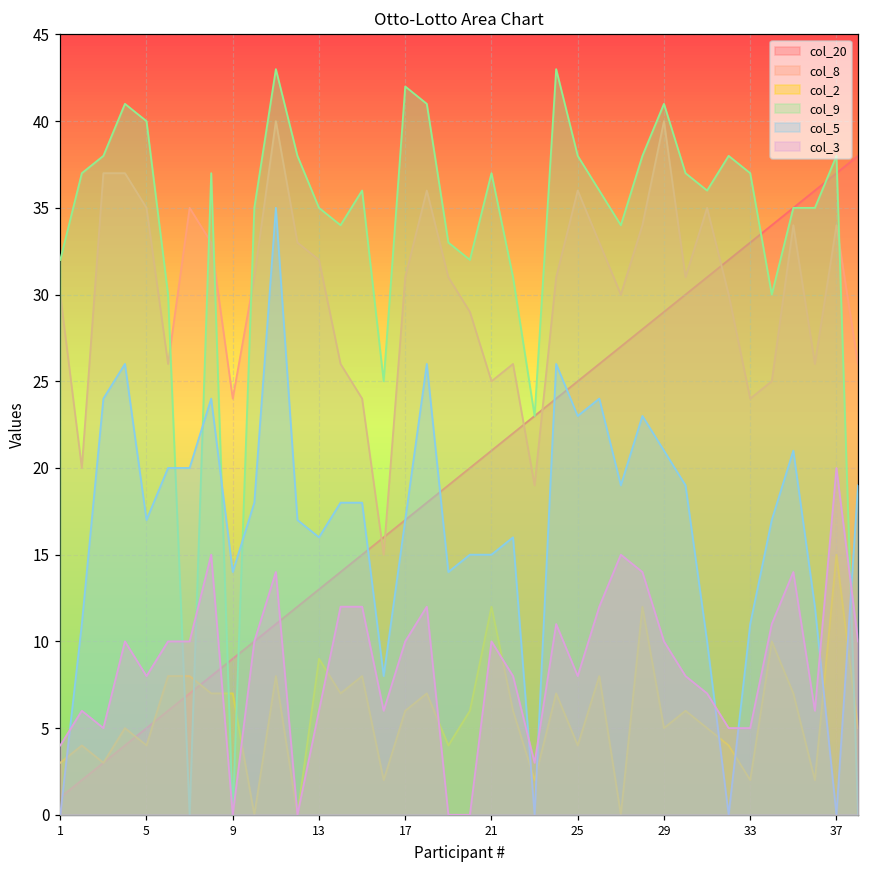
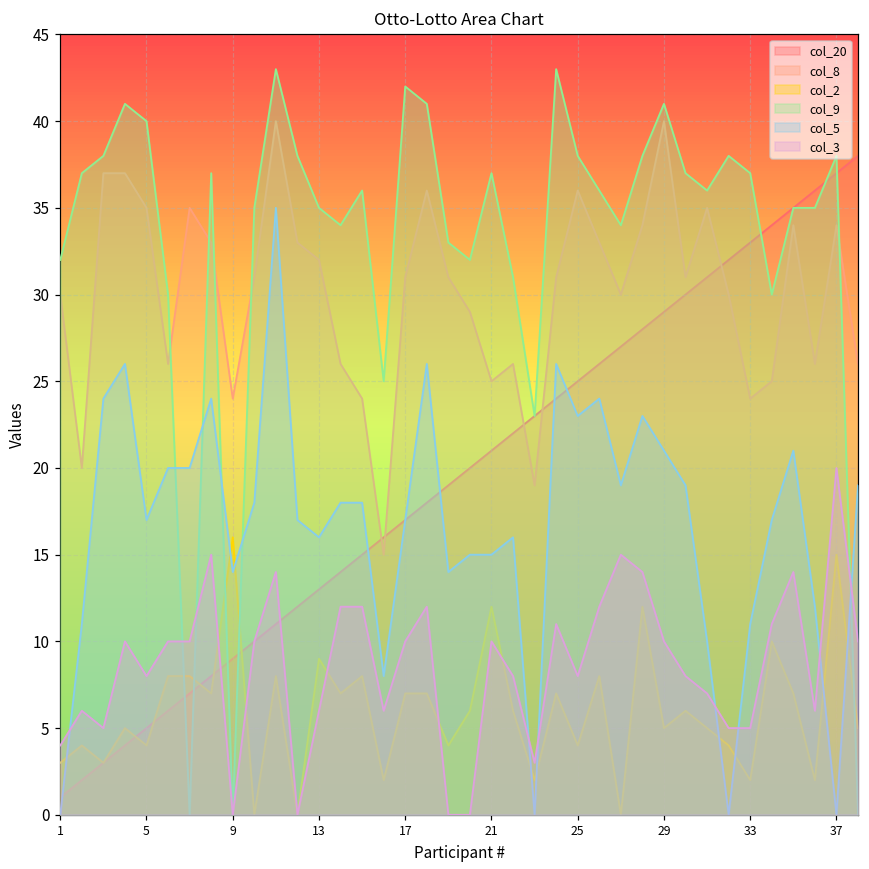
col_2, 9: 7 -> 16
col_2, 17: 6 -> 7
